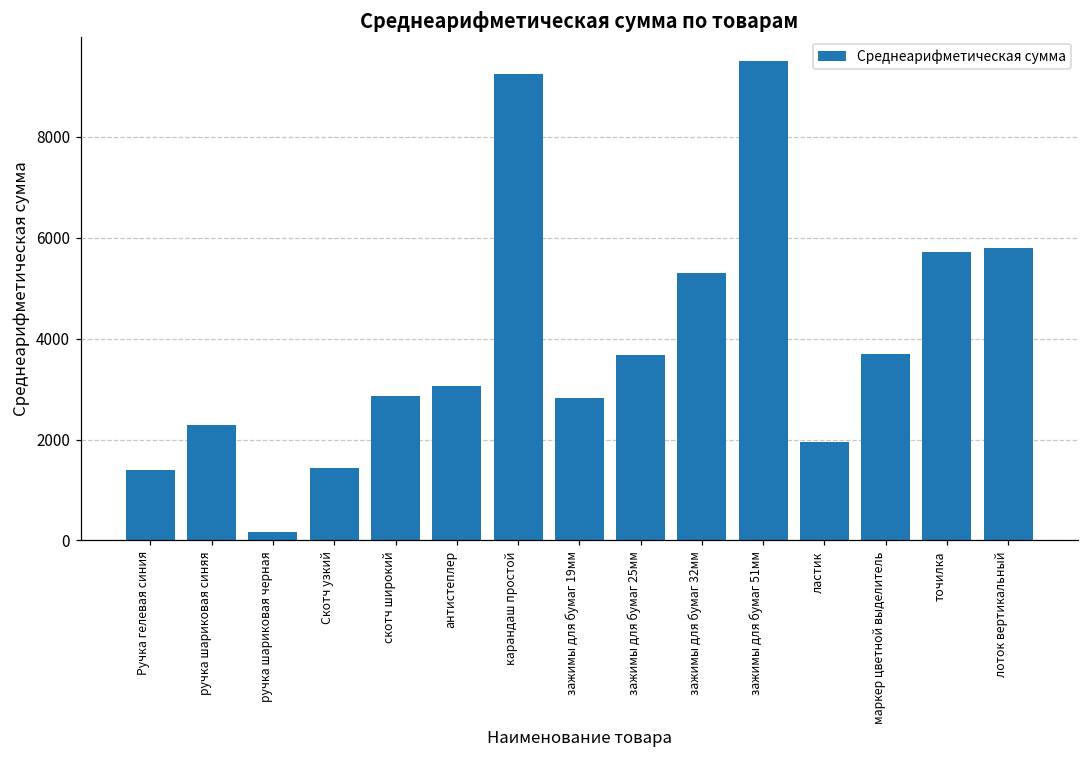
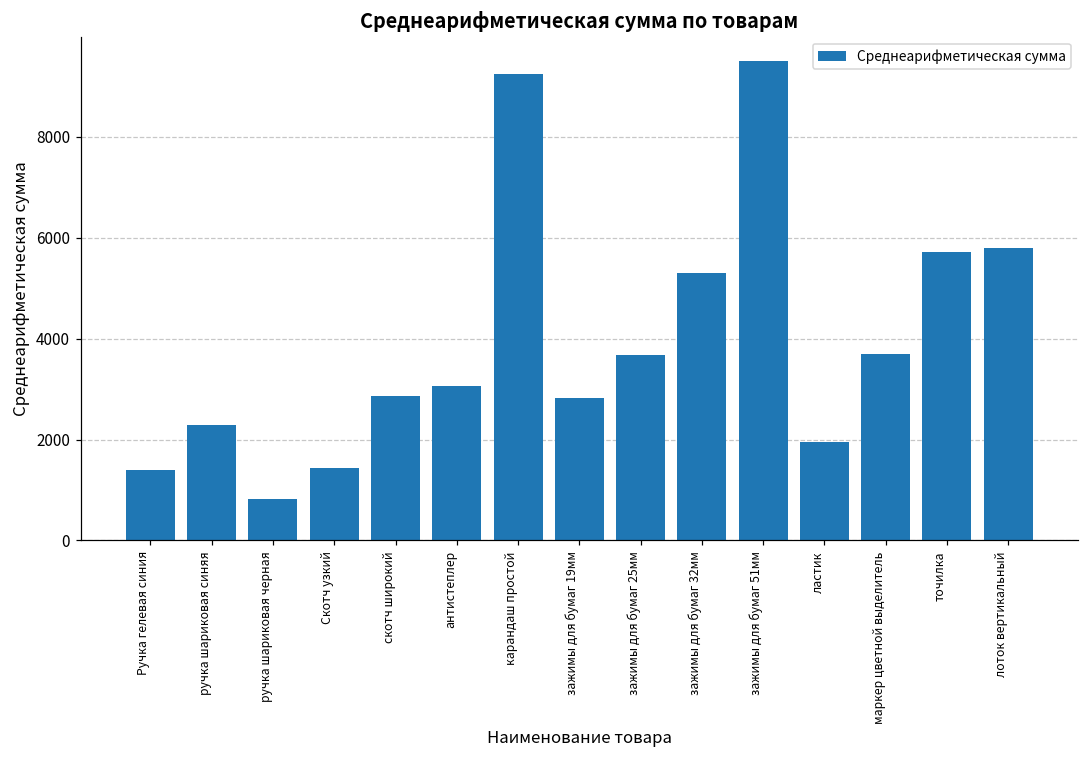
ручка шариковая черная: 200 -> 800
